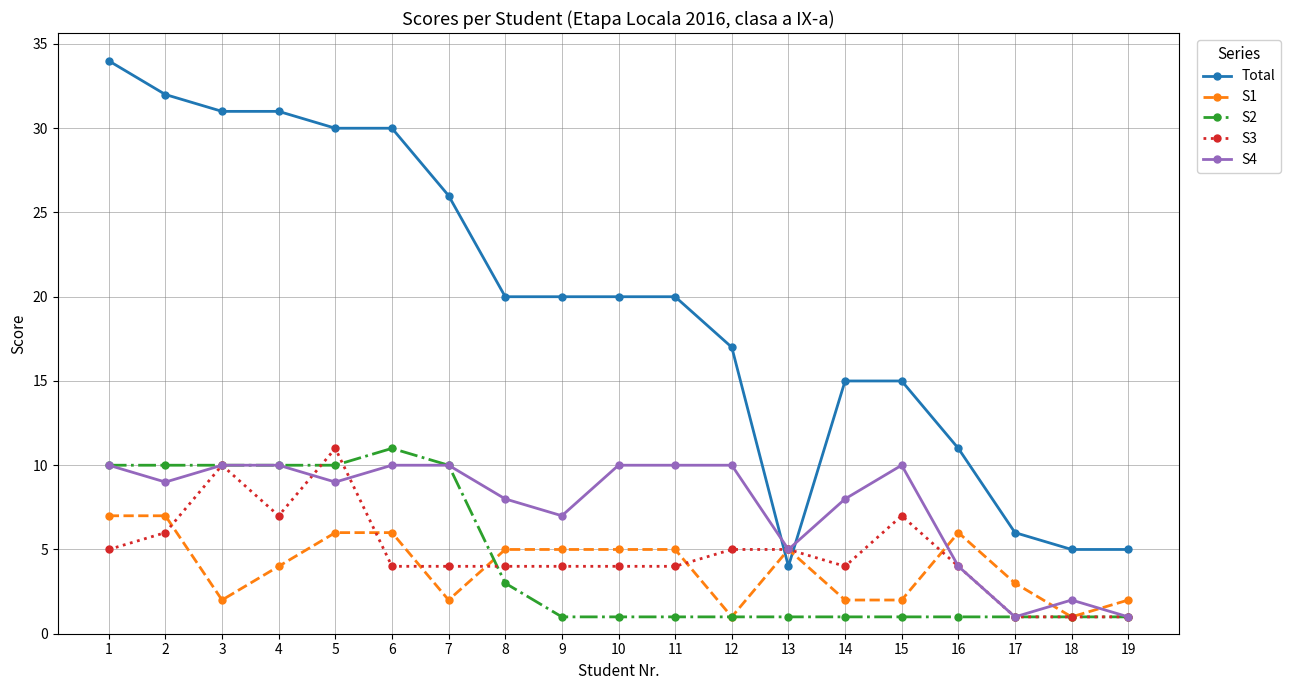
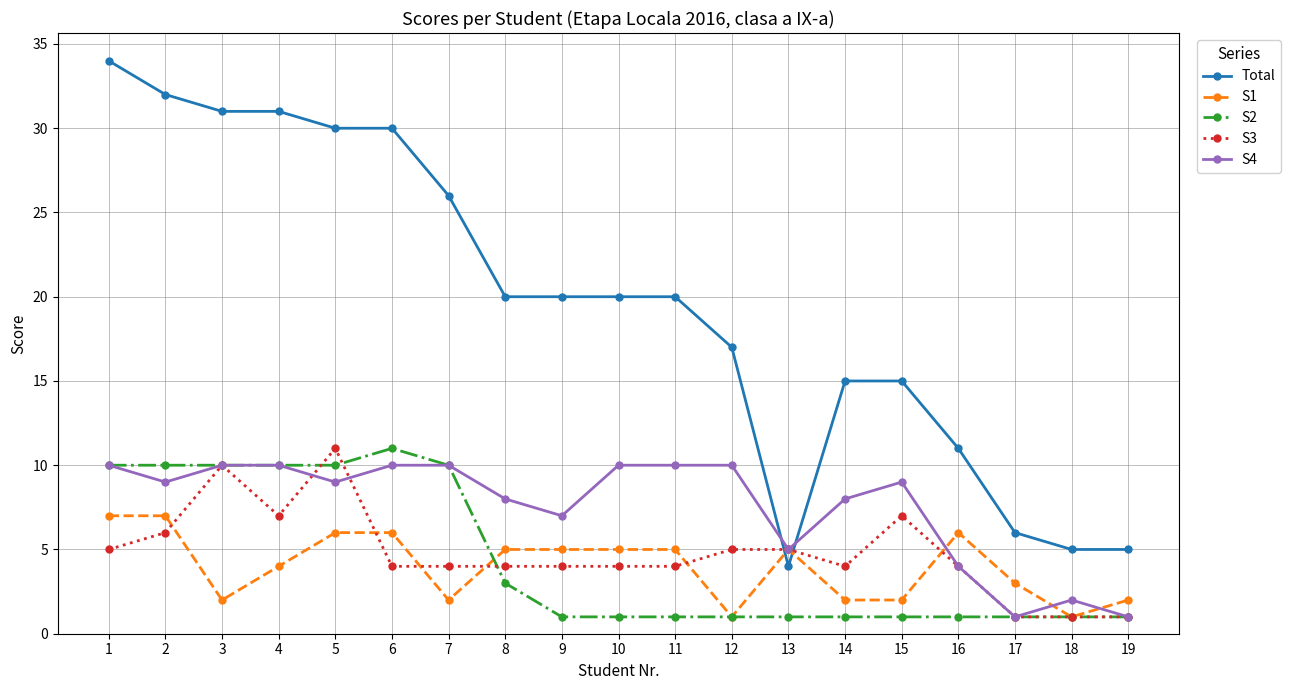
S4, 15: 10 -> 9
